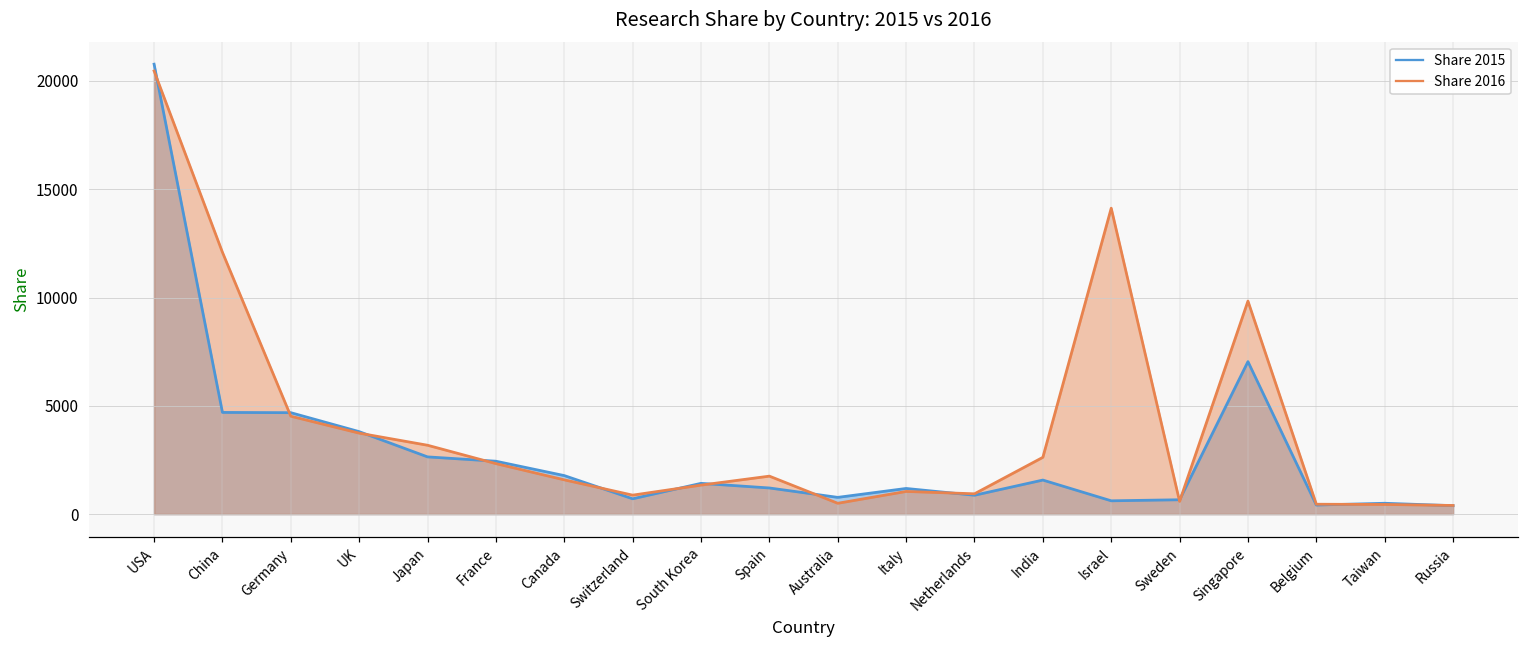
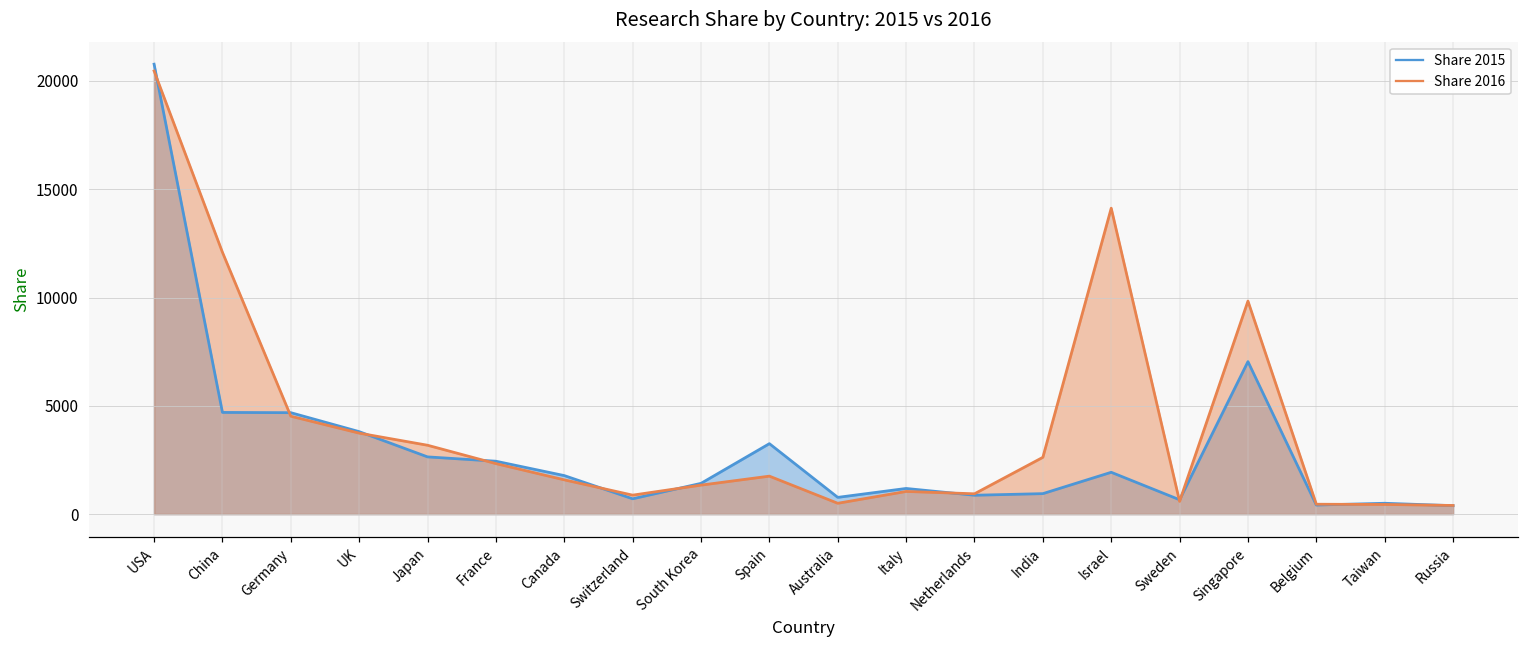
Share 2015, Spain: 1200 -> 3300
Share 2015, India: 1600 -> 900
Share 2015, Israel: 600 -> 1900
